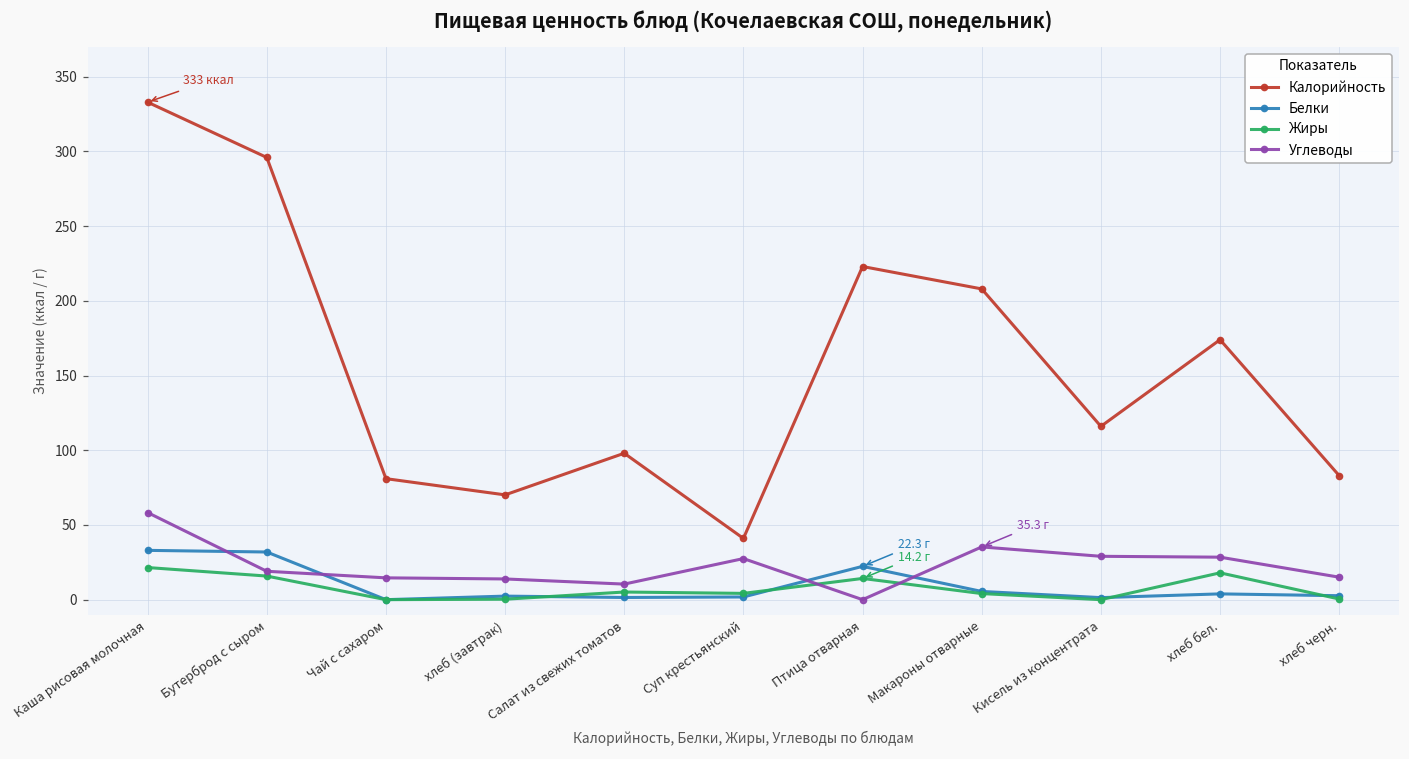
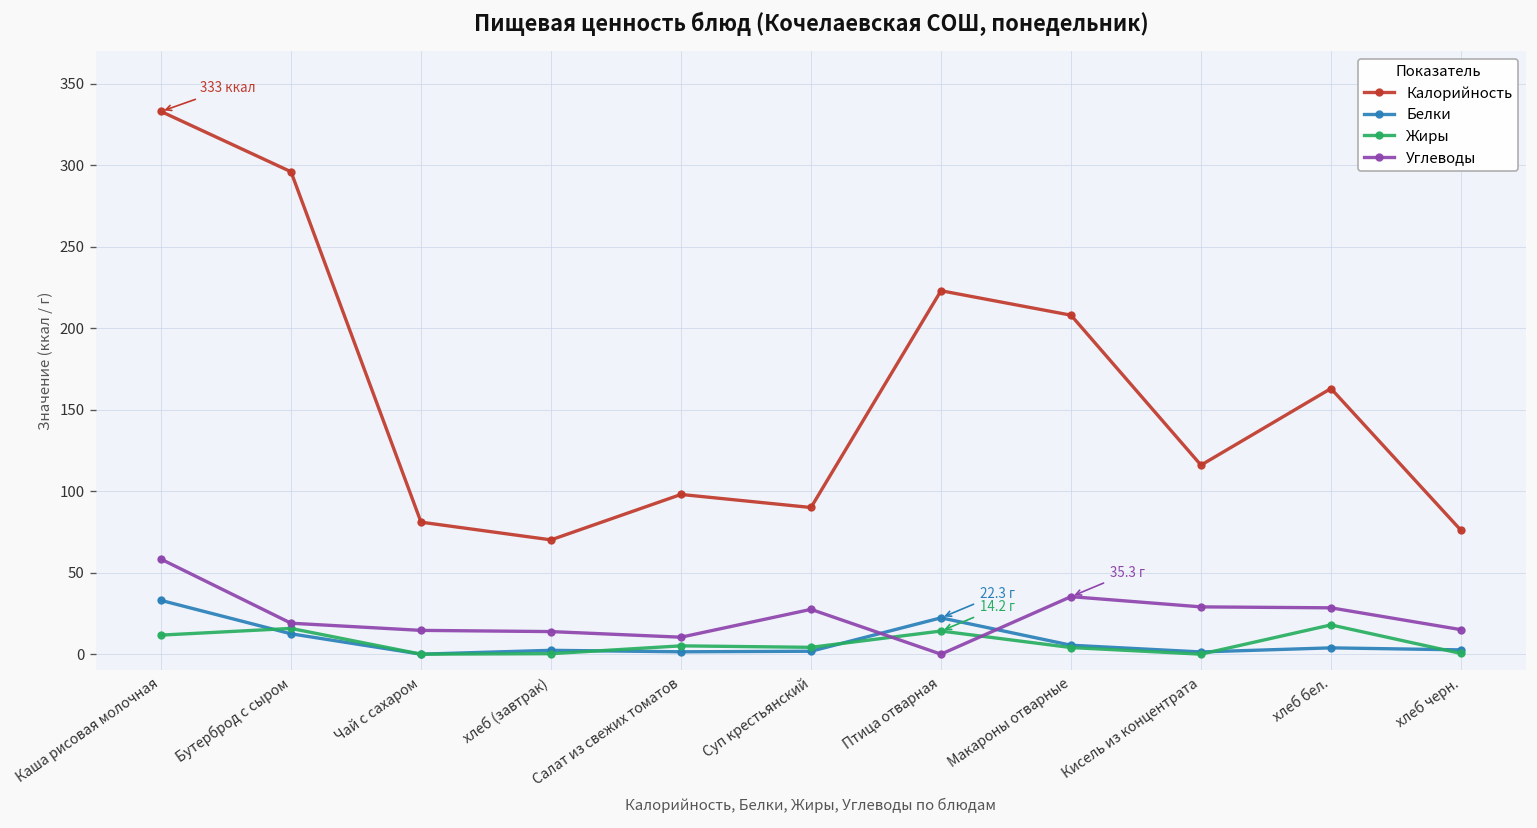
Жиры, Каша рисовая молочная: 22 -> 12
Белки, Бутерброд с сыром: 32 -> 13
Калорийность, Суп крестьянский: 41 -> 90
Калорийность, хлеб бел.: 174 -> 163
Калорийность, хлеб черн.: 83 -> 76
